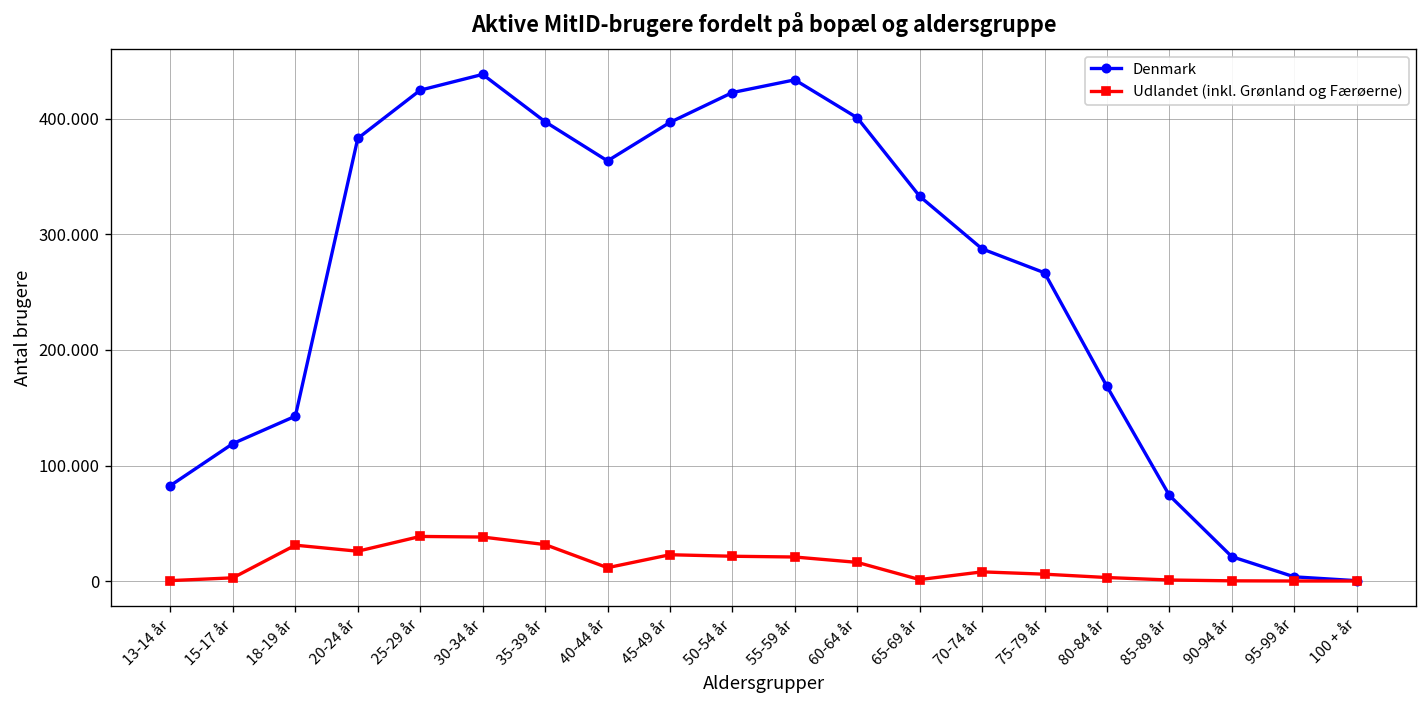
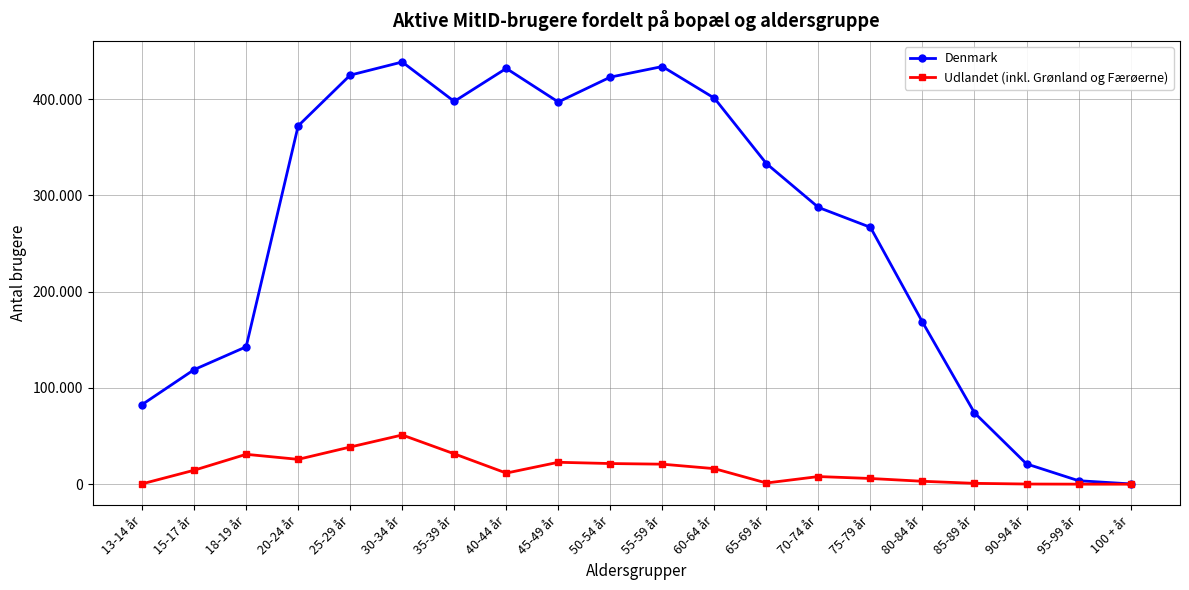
Udlandet (inkl. Grønland og Færøerne), 15-17 år: 0 -> 10
Denmark, 20-24 år: 380 -> 370
Udlandet (inkl. Grønland og Færøerne), 30-34 år: 40 -> 50
Denmark, 40-44 år: 360 -> 430
